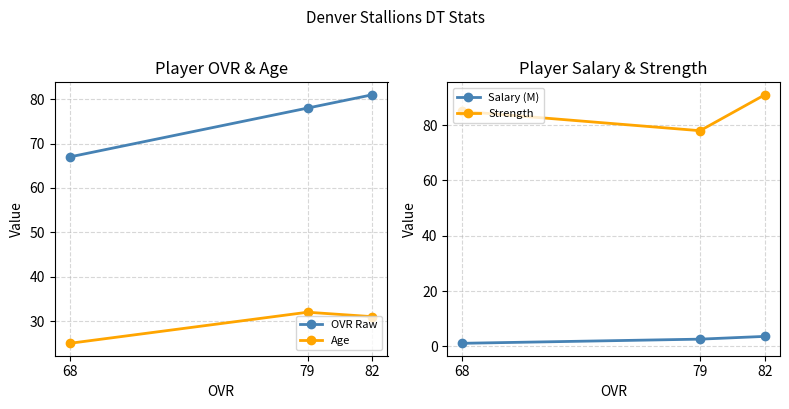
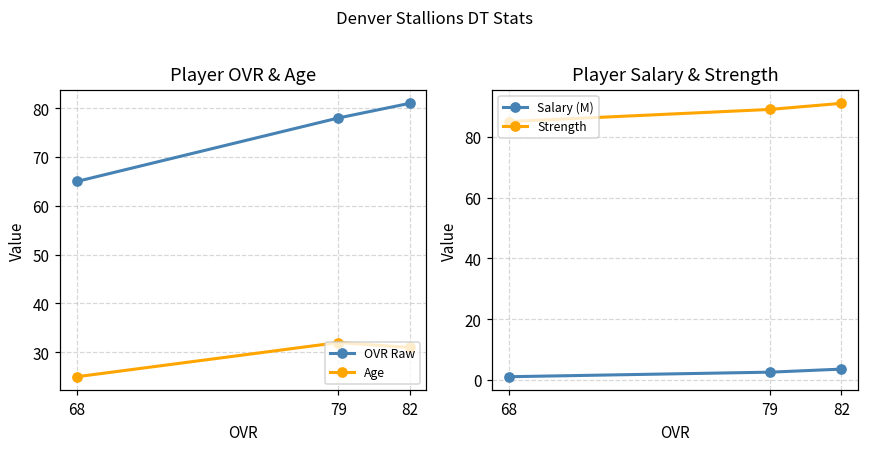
Player OVR & Age, OVR Raw, 68: 67 -> 65
Player Salary & Strength, Strength, 79: 78 -> 89
